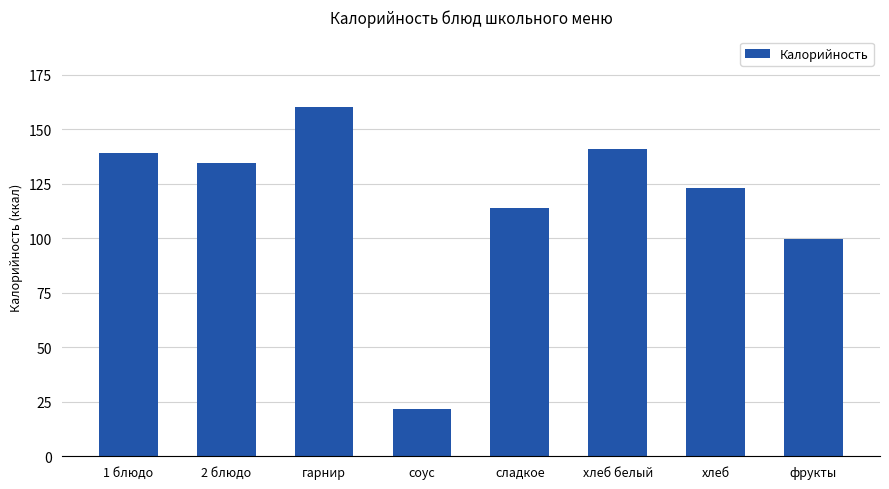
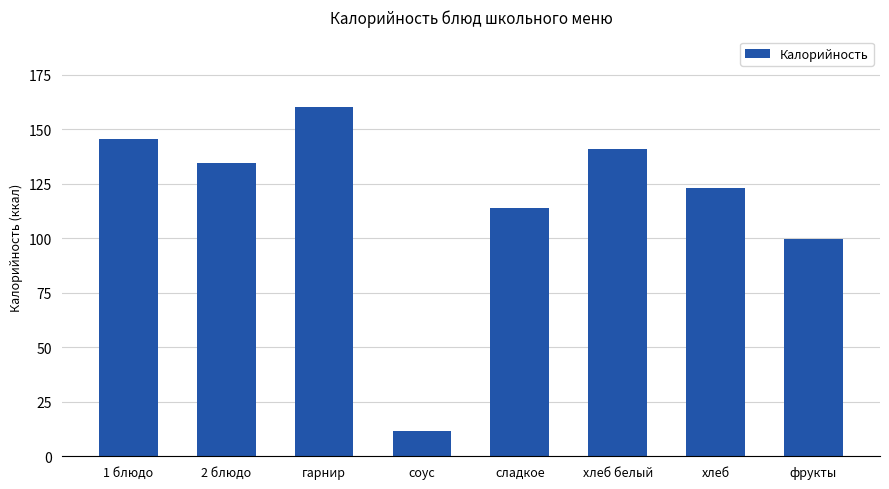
1 блюдо: 139 -> 146
соус: 22 -> 11
